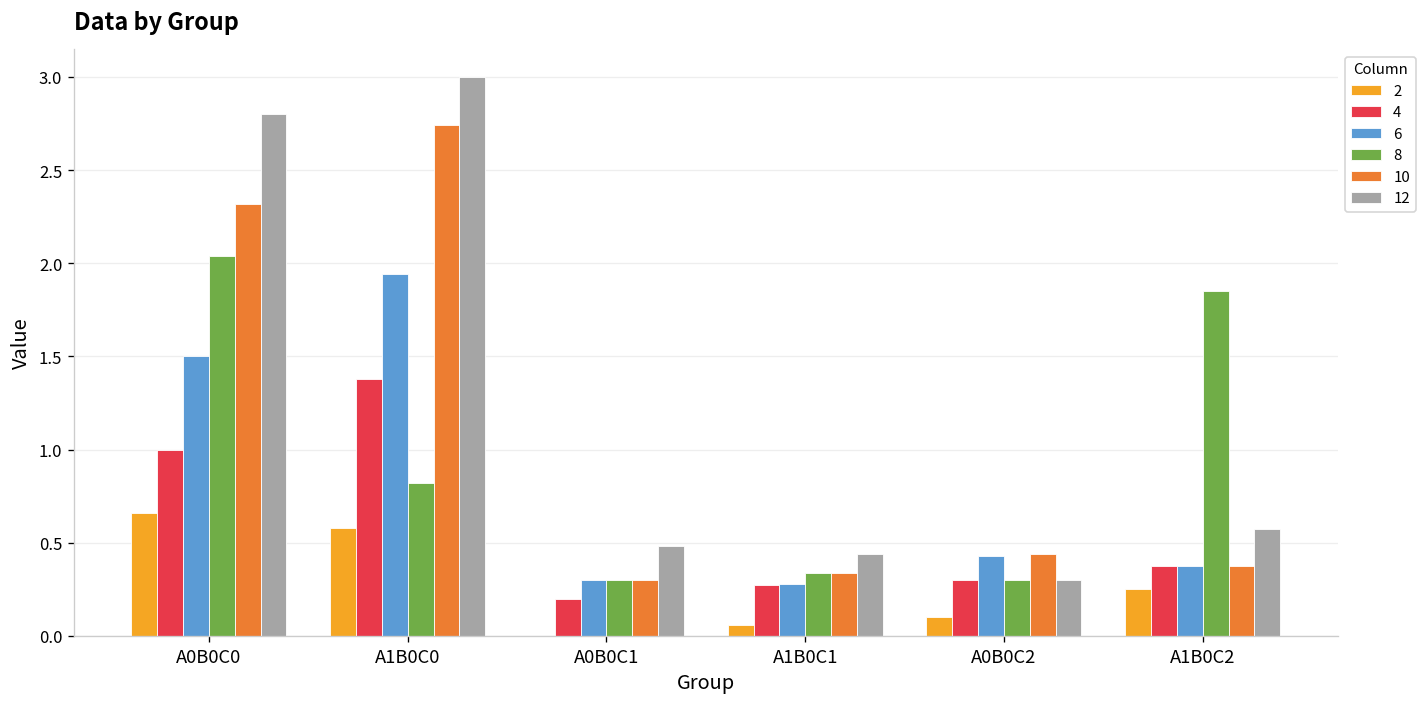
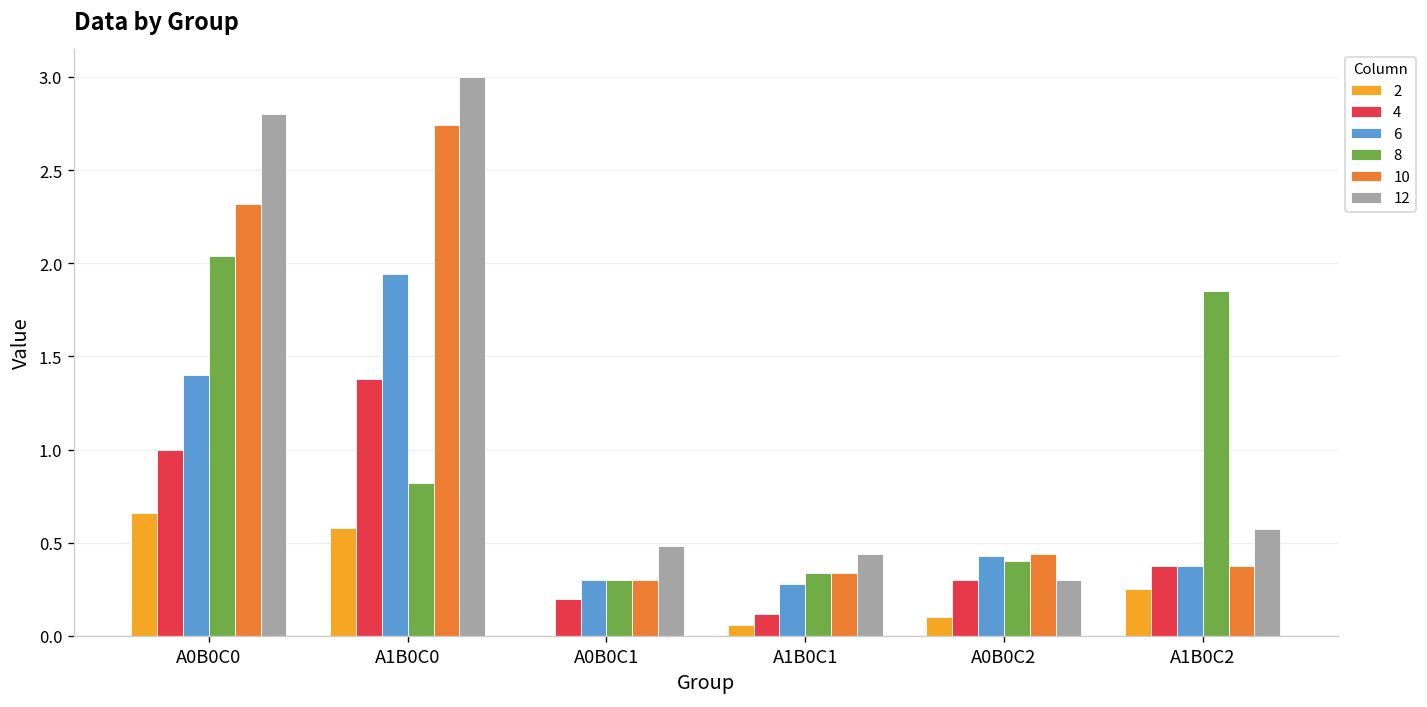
6, A0B0C0: 1.5 -> 1.4
4, A1B0C1: 0.27 -> 0.12
8, A0B0C2: 0.3 -> 0.4
